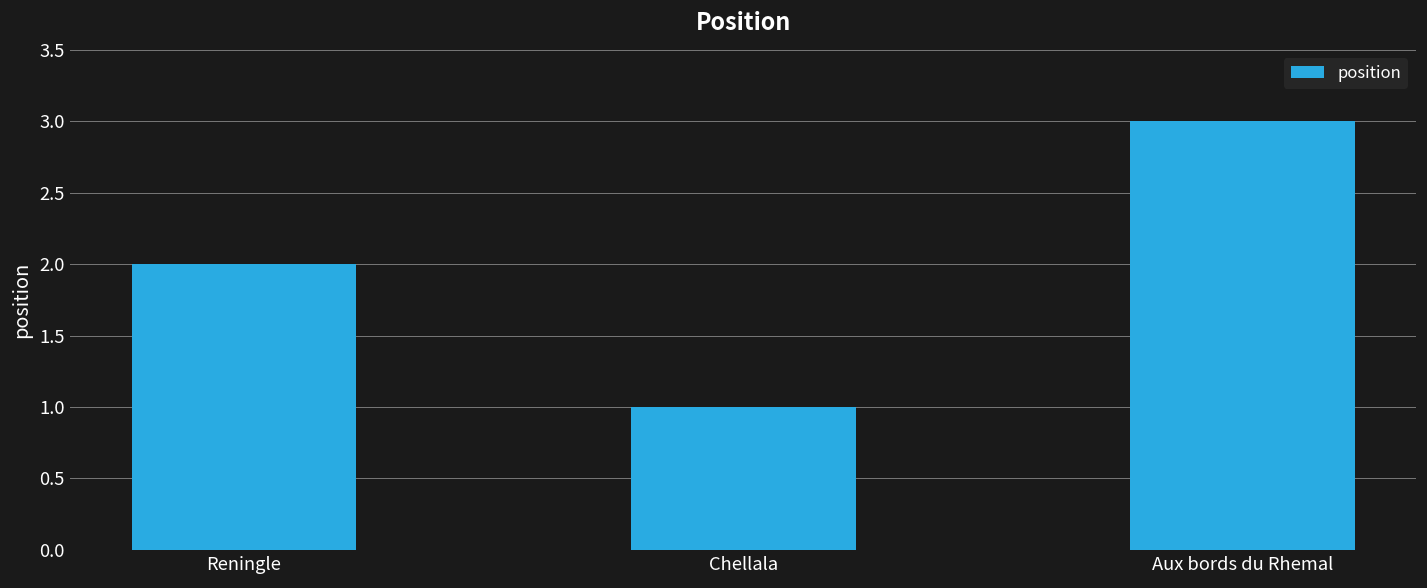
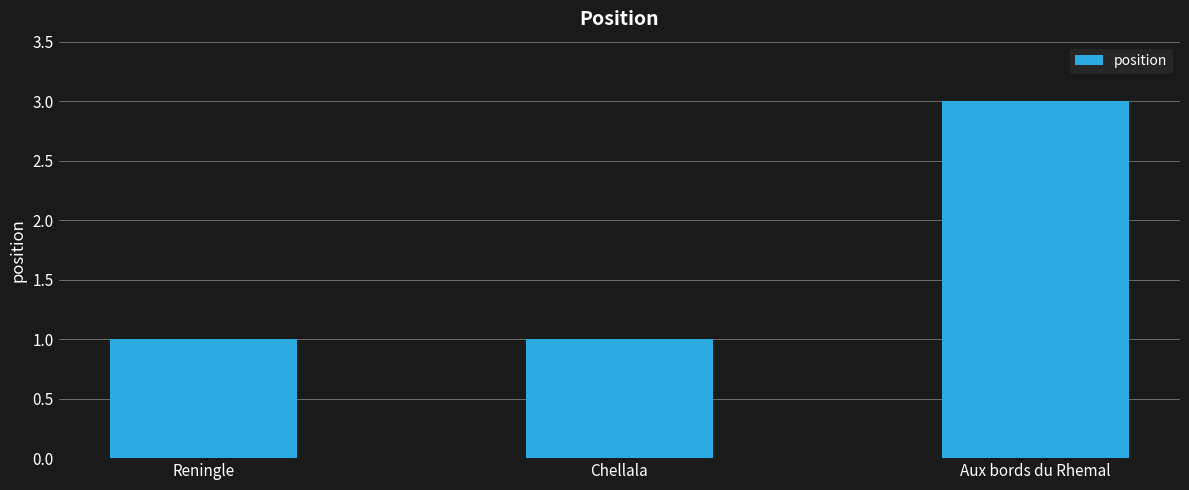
Reningle: 2 -> 1
